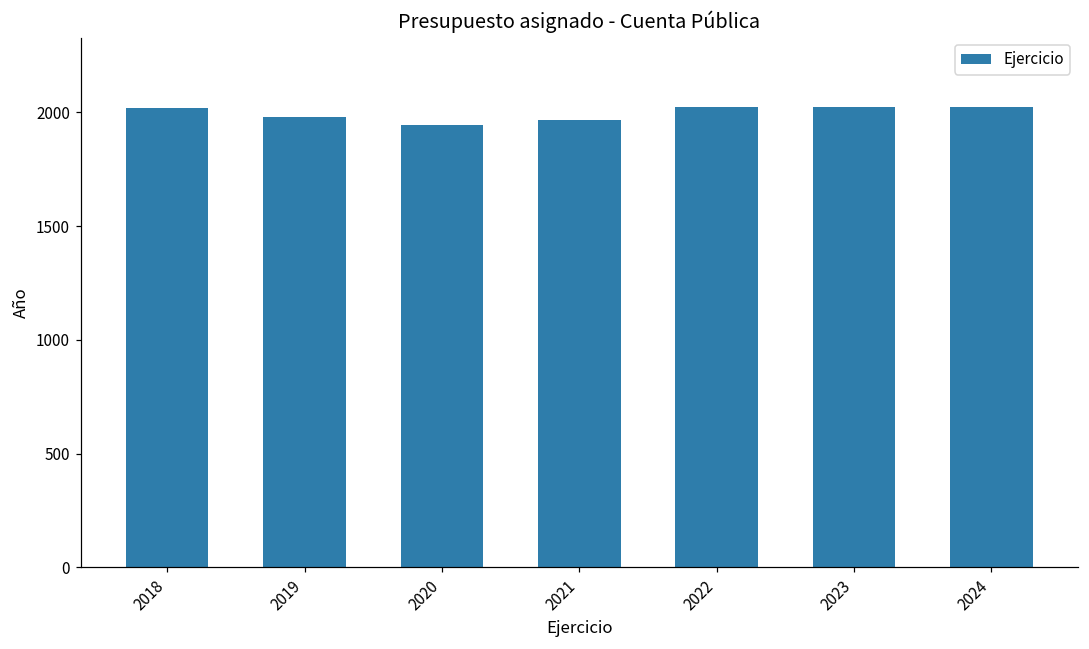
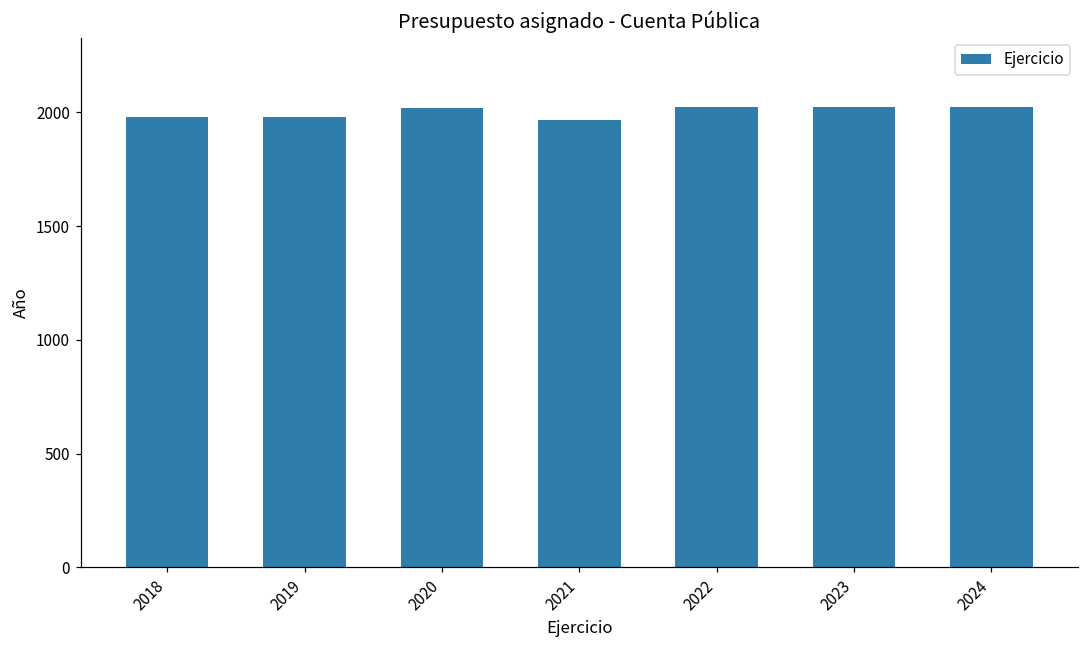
2018: 2020 -> 1980
2020: 1950 -> 2020
